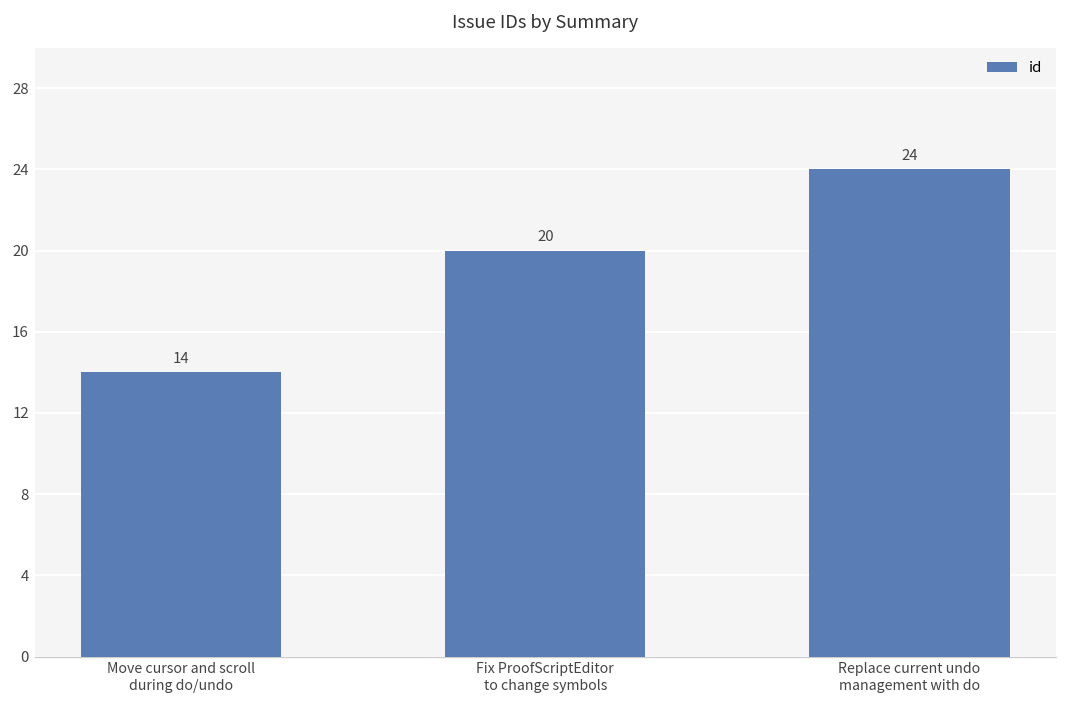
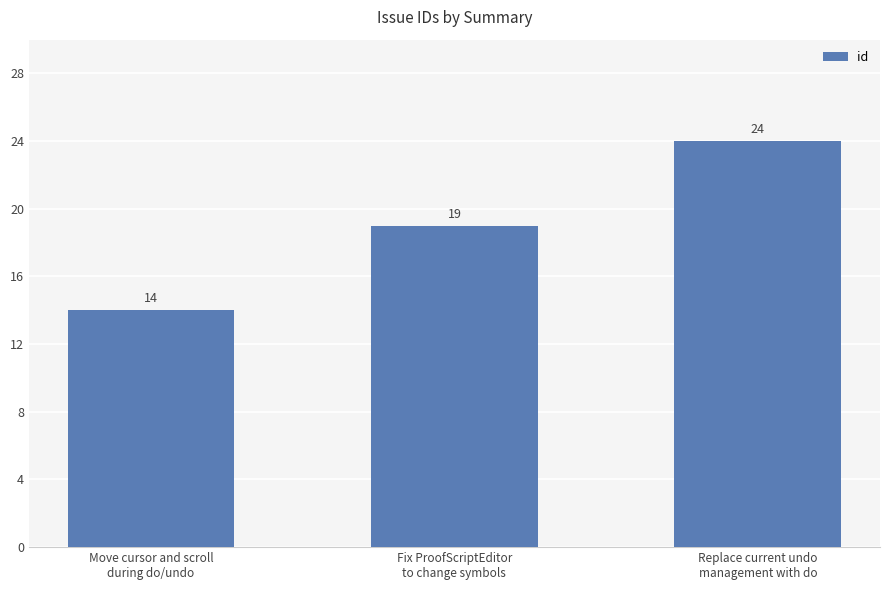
Fix ProofScriptEditor to change symbols: 20 -> 19
